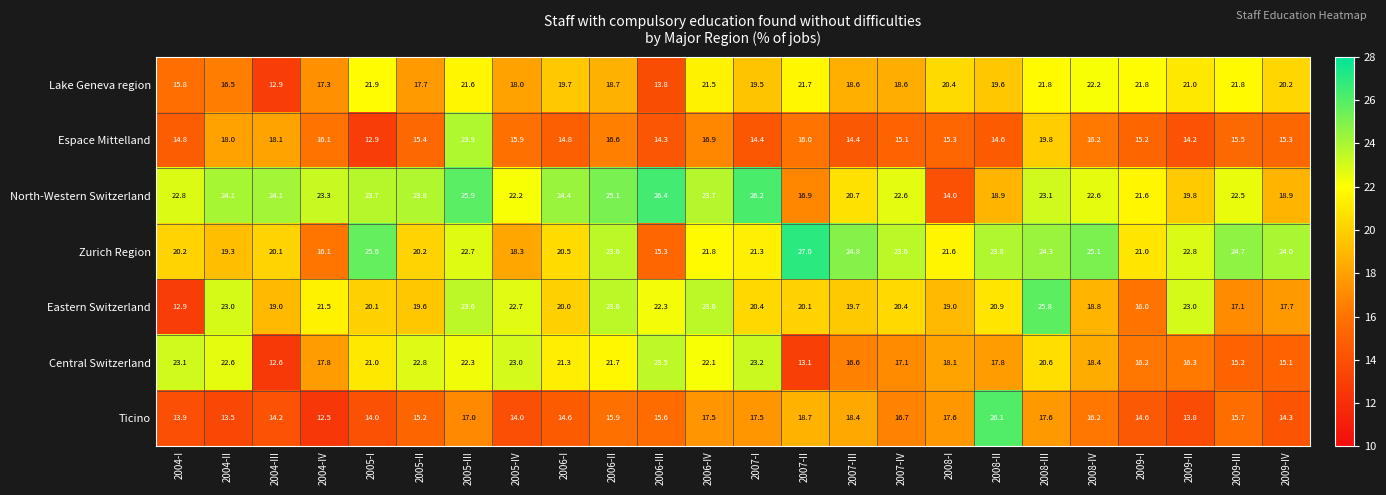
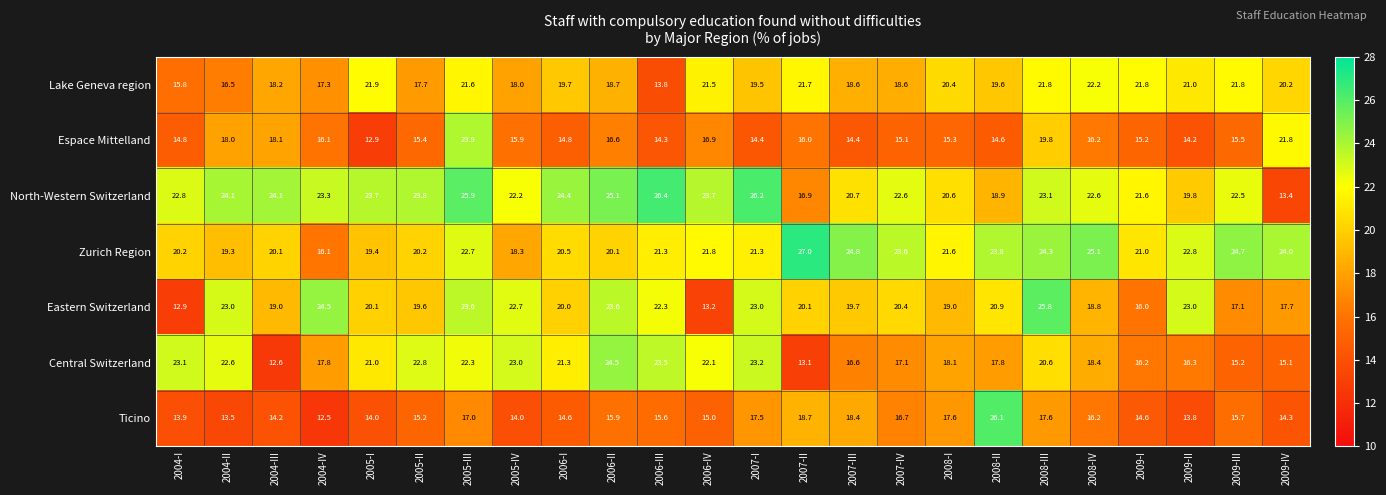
Lake Geneva region, 2004-III: 12.9 -> 18.2
Espace Mittelland, 2009-IV: 15.3 -> 21.8
North-Western Switzerland, 2008-I: 14.0 -> 20.6
North-Western Switzerland, 2009-IV: 18.9 -> 13.4
Zurich Region, 2005-I: 25.6 -> 19.4
Zurich Region, 2006-II: 23.6 -> 20.1
Zurich Region, 2006-III: 15.3 -> 21.3
Eastern Switzerland, 2004-IV: 21.5 -> 24.5
Eastern Switzerland, 2006-IV: 23.6 -> 13.2
Eastern Switzerland, 2007-I: 20.4 -> 23.0
Central Switzerland, 2006-II: 21.7 -> 24.5
Ticino, 2006-IV: 17.5 -> 15.0
